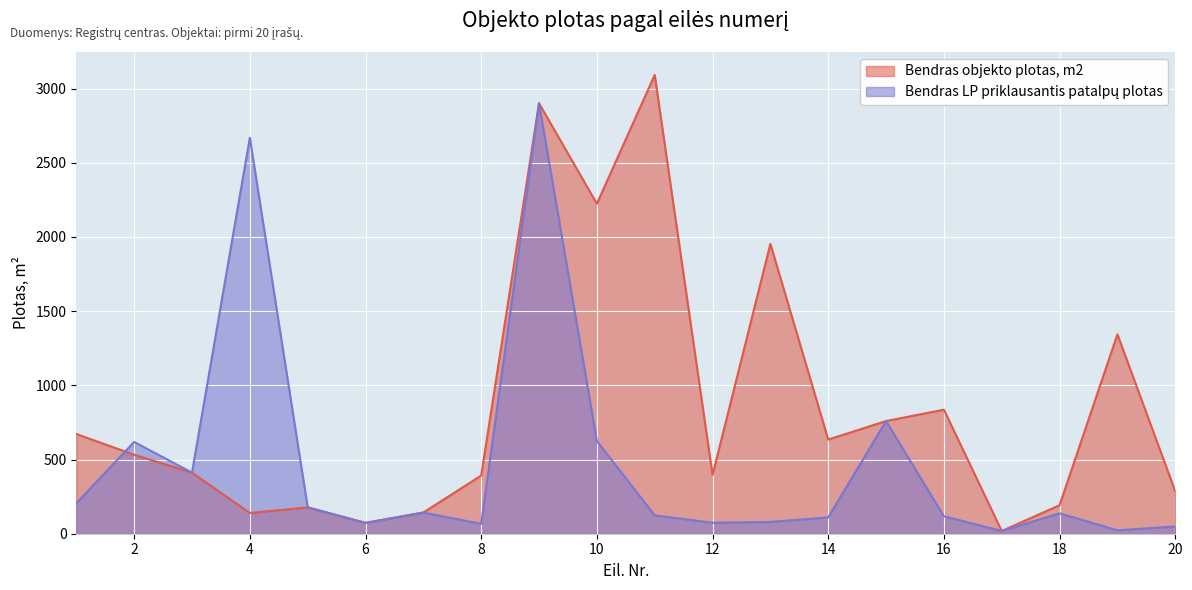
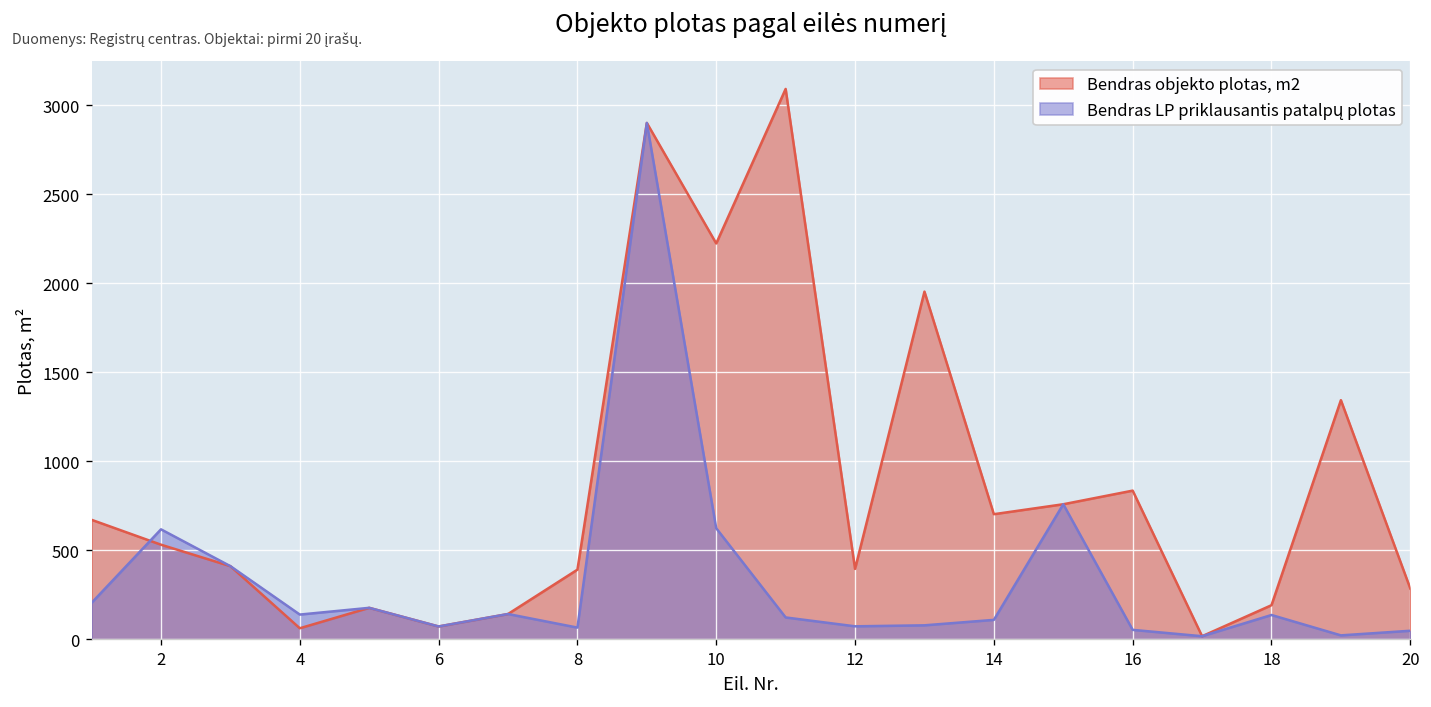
Bendras objekto plotas, m2, 4: 140 -> 60
Bendras LP priklausantis patalpų plotas, 4: 2670 -> 140
Bendras objekto plotas, m2, 14: 630 -> 700
Bendras LP priklausantis patalpų plotas, 16: 120 -> 50
